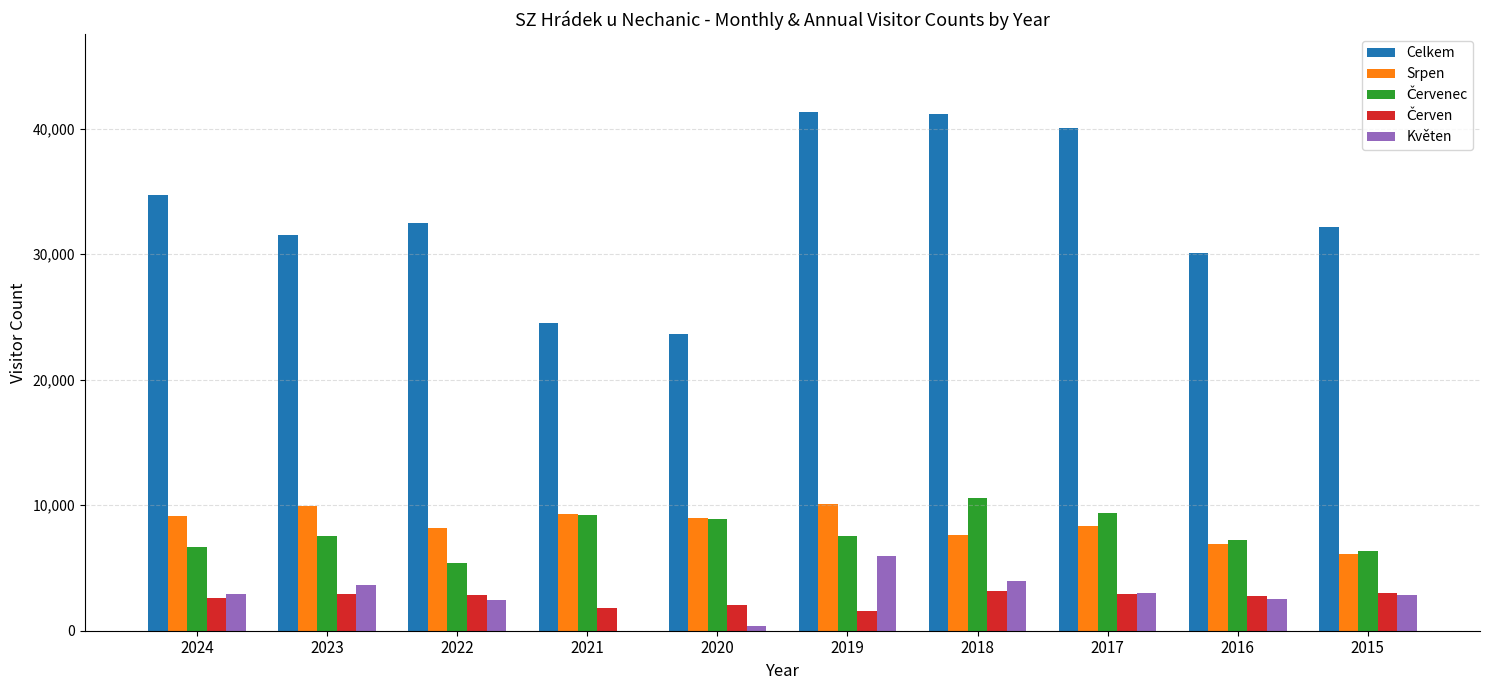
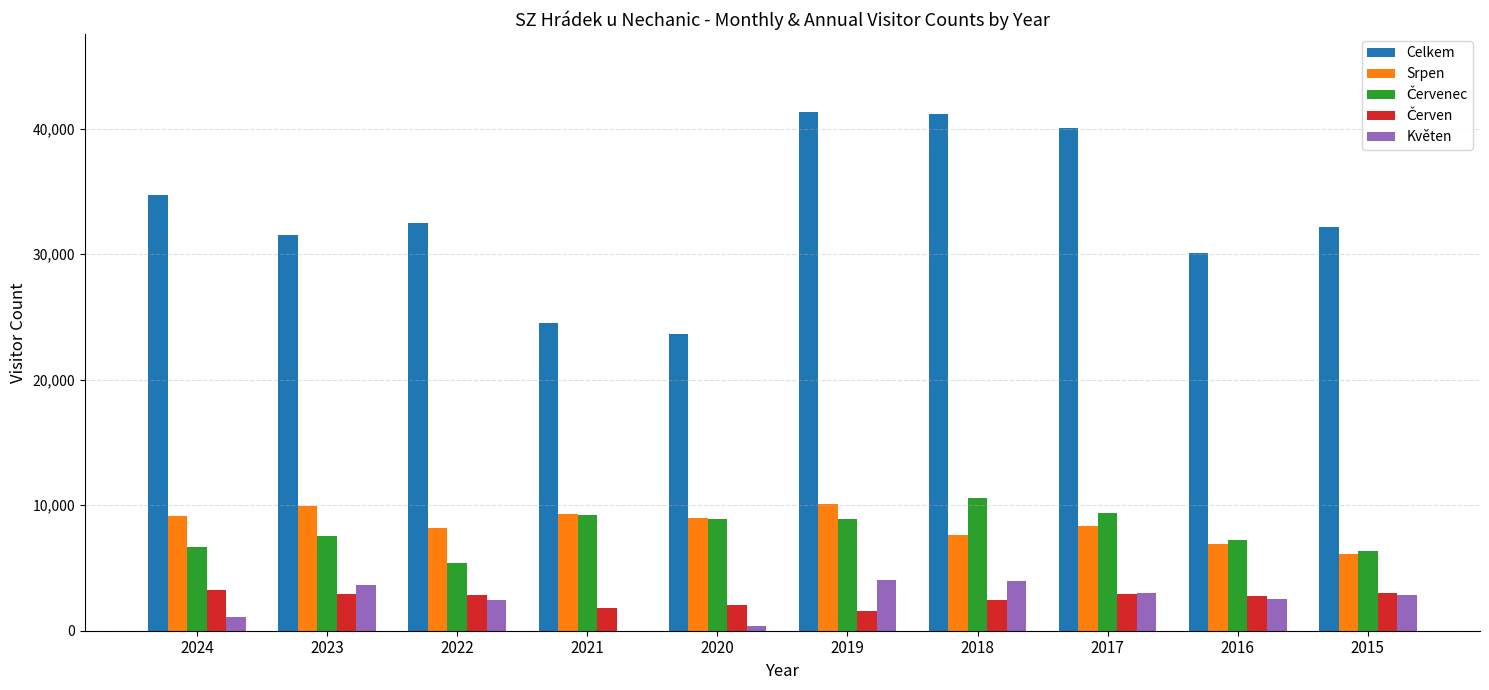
Červen, 2024: 2,600 -> 3,300
Květen, 2024: 3,000 -> 1,100
Červenec, 2019: 7,600 -> 8,900
Květen, 2019: 5,900 -> 4,100
Červen, 2018: 3,200 -> 2,500
